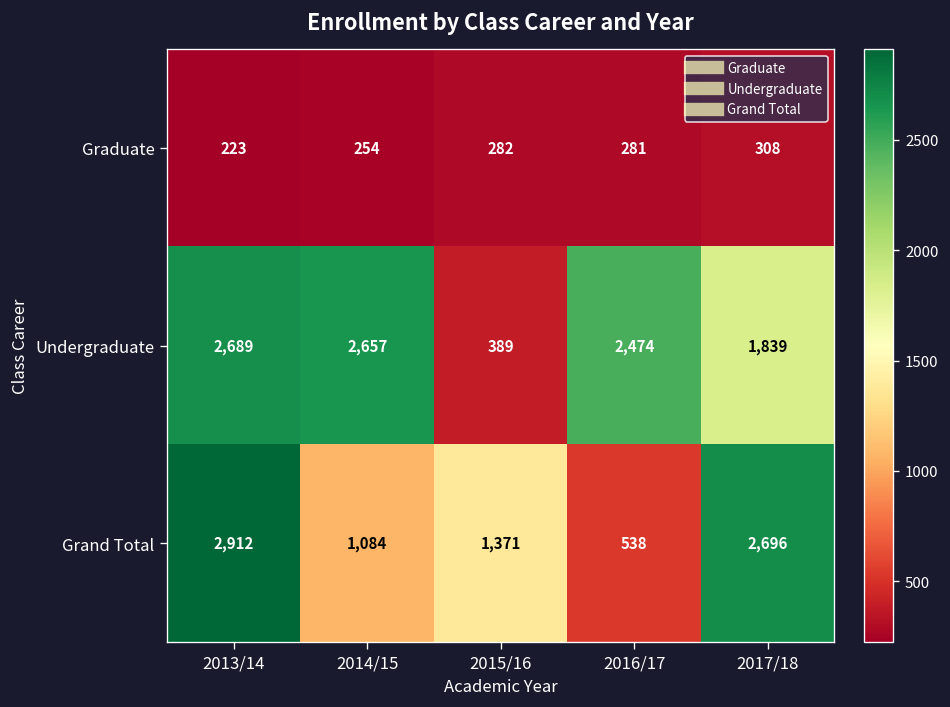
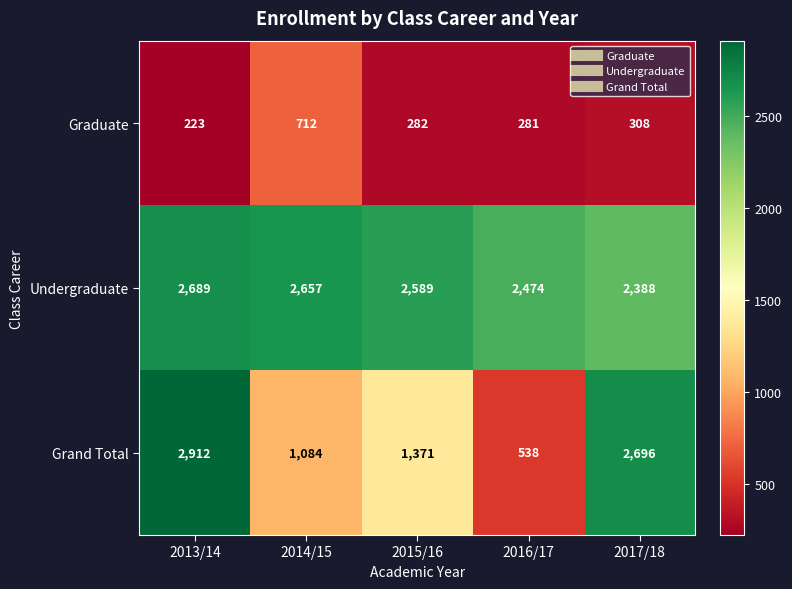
Graduate, 2014/15: 254 -> 712
Undergraduate, 2015/16: 389 -> 2,589
Undergraduate, 2017/18: 1,839 -> 2,388
